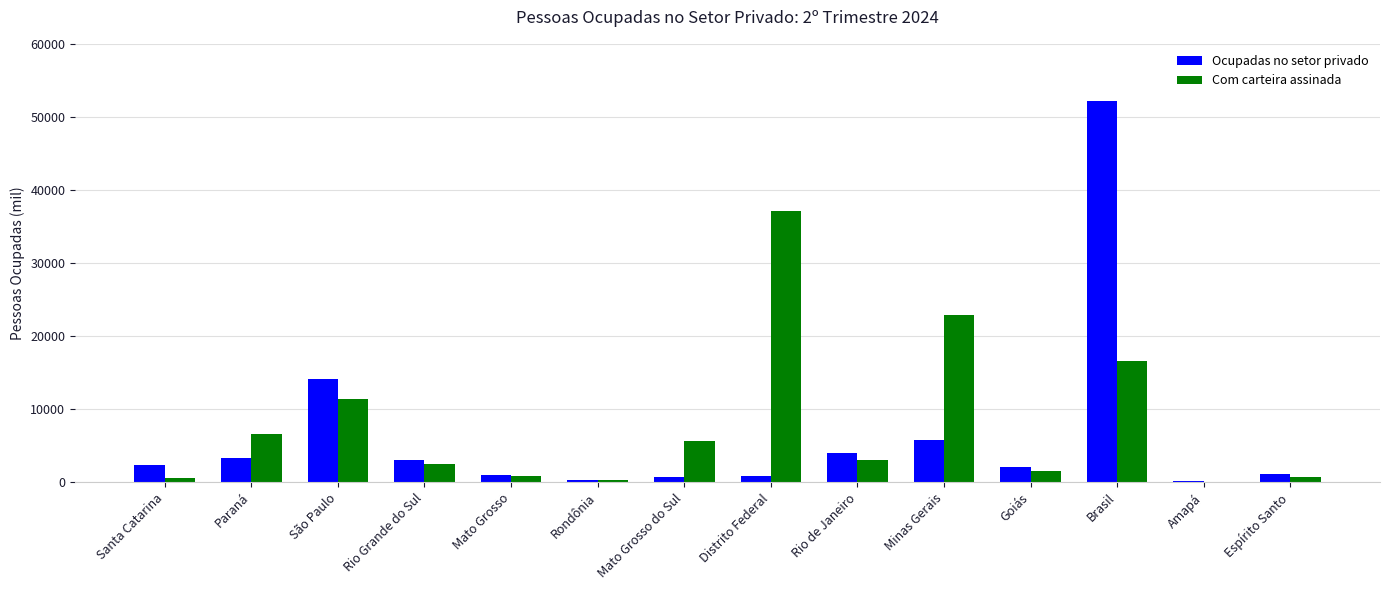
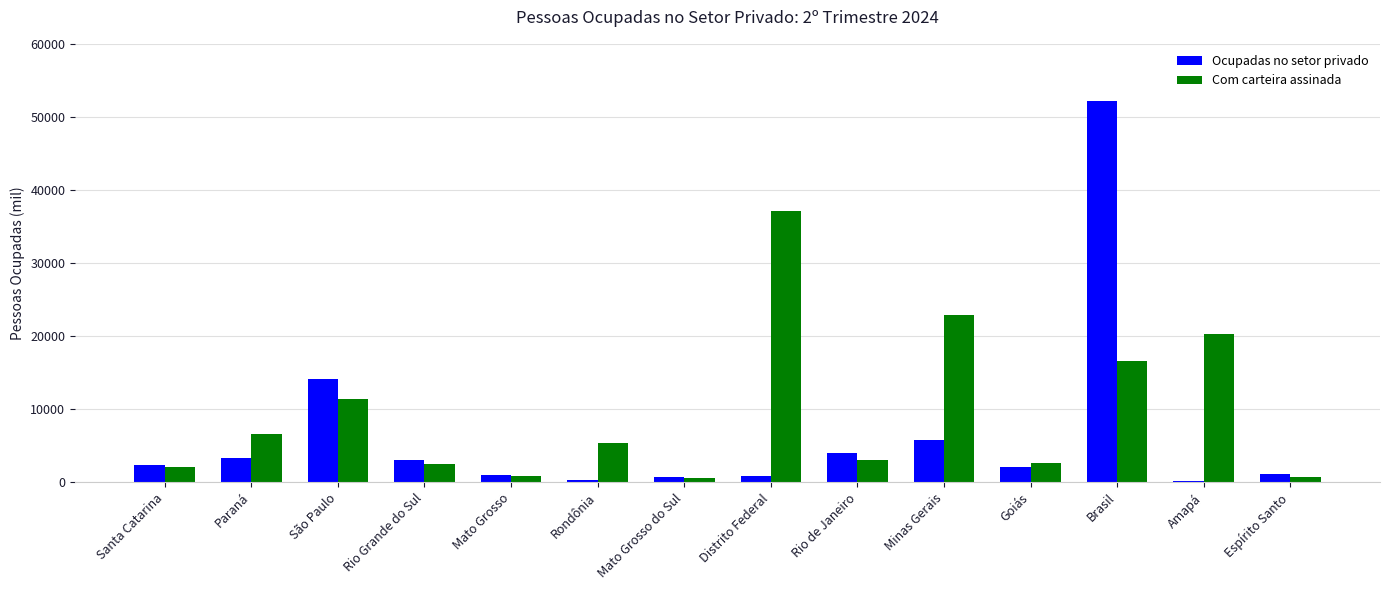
Com carteira assinada, Santa Catarina: 1000 -> 2000
Com carteira assinada, Rondônia: 0 -> 5000
Com carteira assinada, Mato Grosso do Sul: 6000 -> 1000
Com carteira assinada, Goiás: 2000 -> 3000
Com carteira assinada, Amapá: 0 -> 20000
